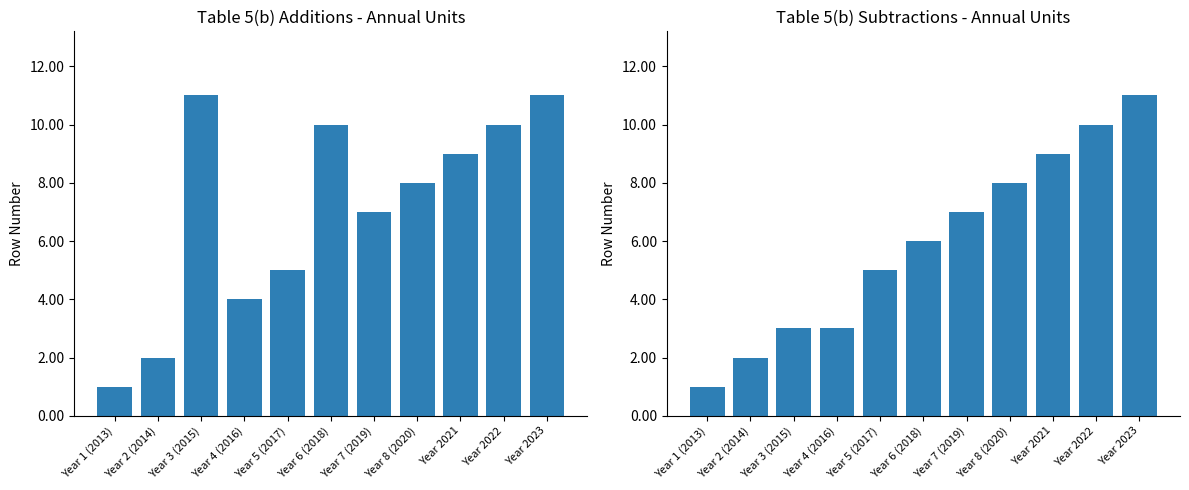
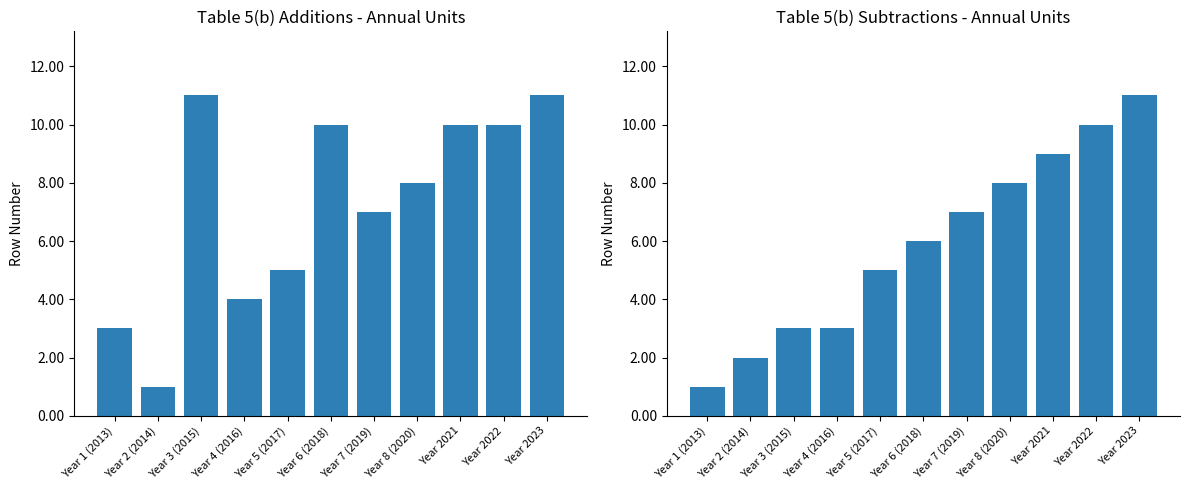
Table 5(b) Additions - Annual Units, Year 1 (2013): 1 -> 3
Table 5(b) Additions - Annual Units, Year 2 (2014): 2 -> 1
Table 5(b) Additions - Annual Units, Year 2021: 9 -> 10
